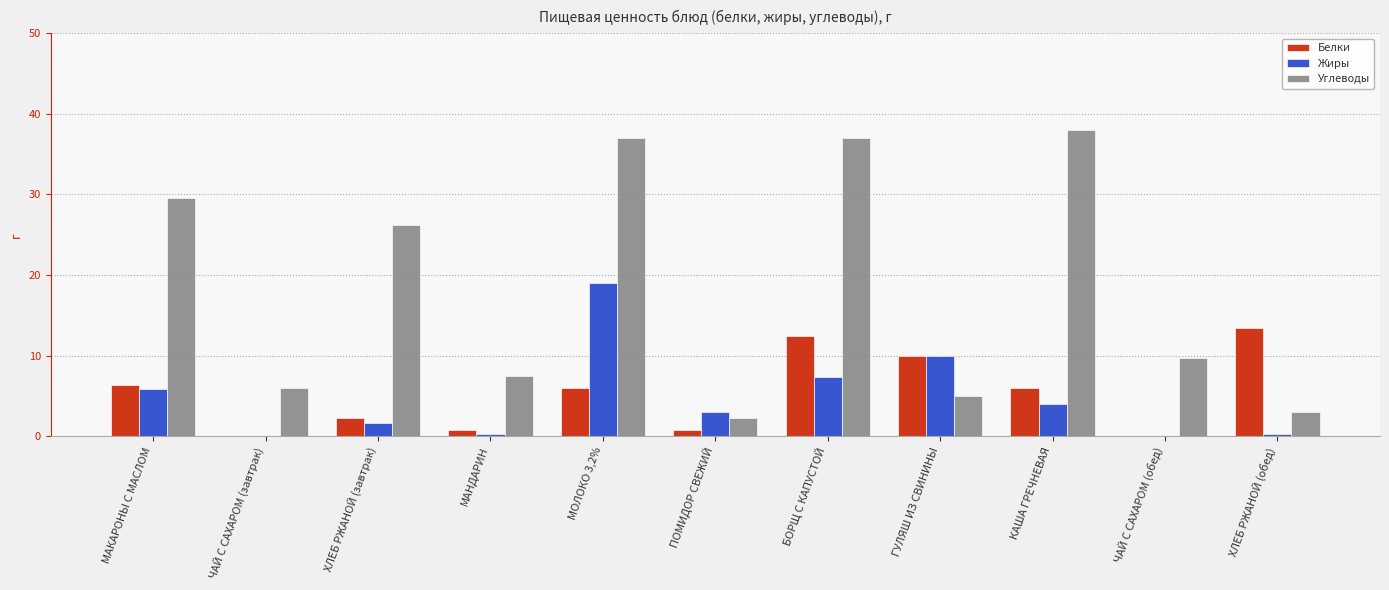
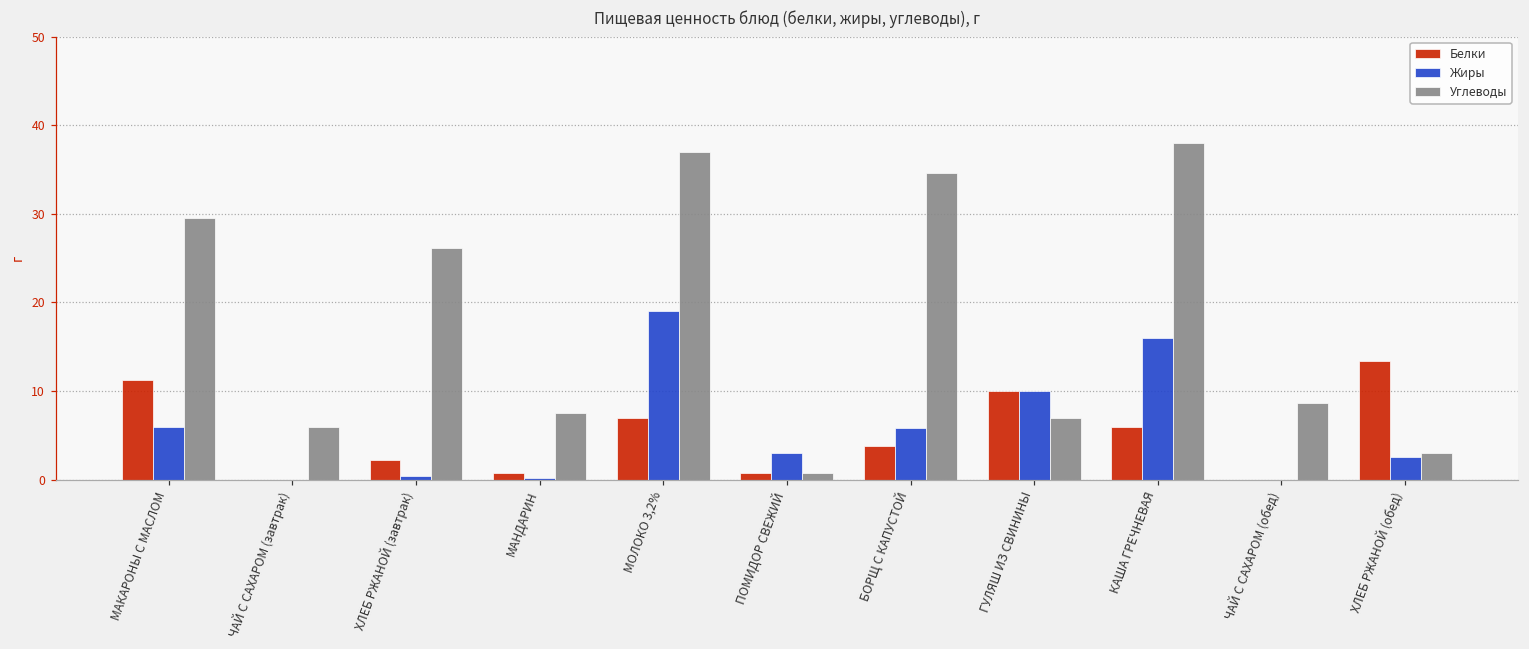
Белки, МАКАРОНЫ С МАСЛОМ: 6 -> 11
Жиры, ХЛЕБ РЖАНОЙ (завтрак): 2 -> 0
Белки, МОЛОКО 3,2%: 6 -> 7
Углеводы, ПОМИДОР СВЕЖИЙ: 2 -> 1
Белки, БОРЩ С КАПУСТОЙ: 12 -> 4
Жиры, БОРЩ С КАПУСТОЙ: 7 -> 6
Углеводы, БОРЩ С КАПУСТОЙ: 37 -> 35
Углеводы, ГУЛЯШ ИЗ СВИНИНЫ: 5 -> 7
Жиры, КАША ГРЕЧНЕВАЯ: 4 -> 16
Углеводы, ЧАЙ С САХАРОМ (обед): 10 -> 9
Жиры, ХЛЕБ РЖАНОЙ (обед): 0 -> 3
